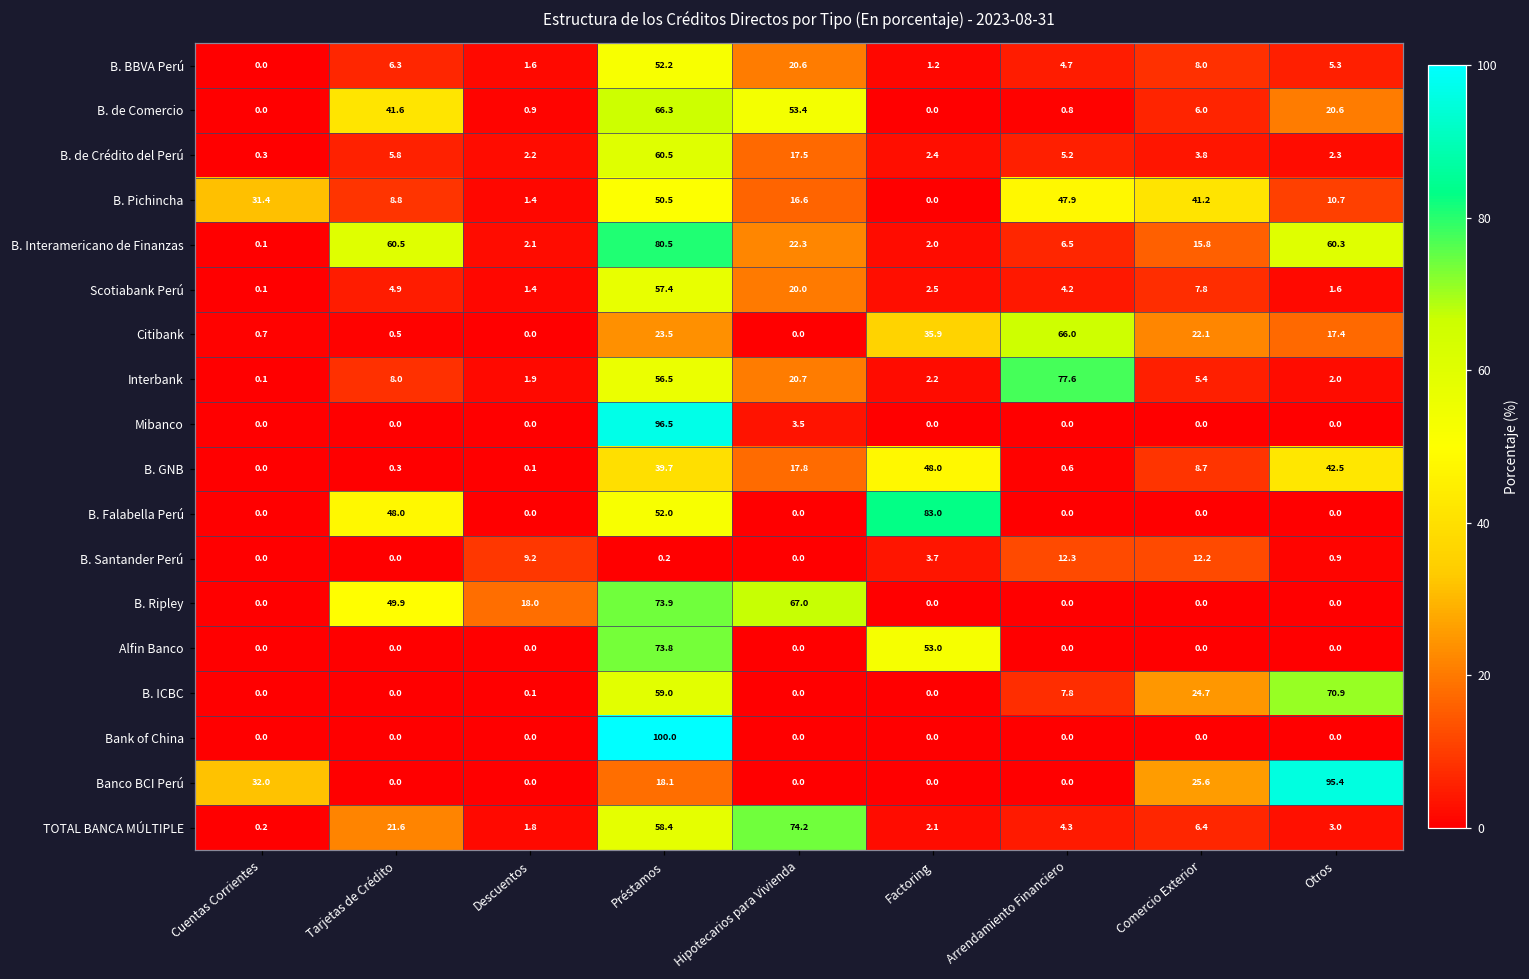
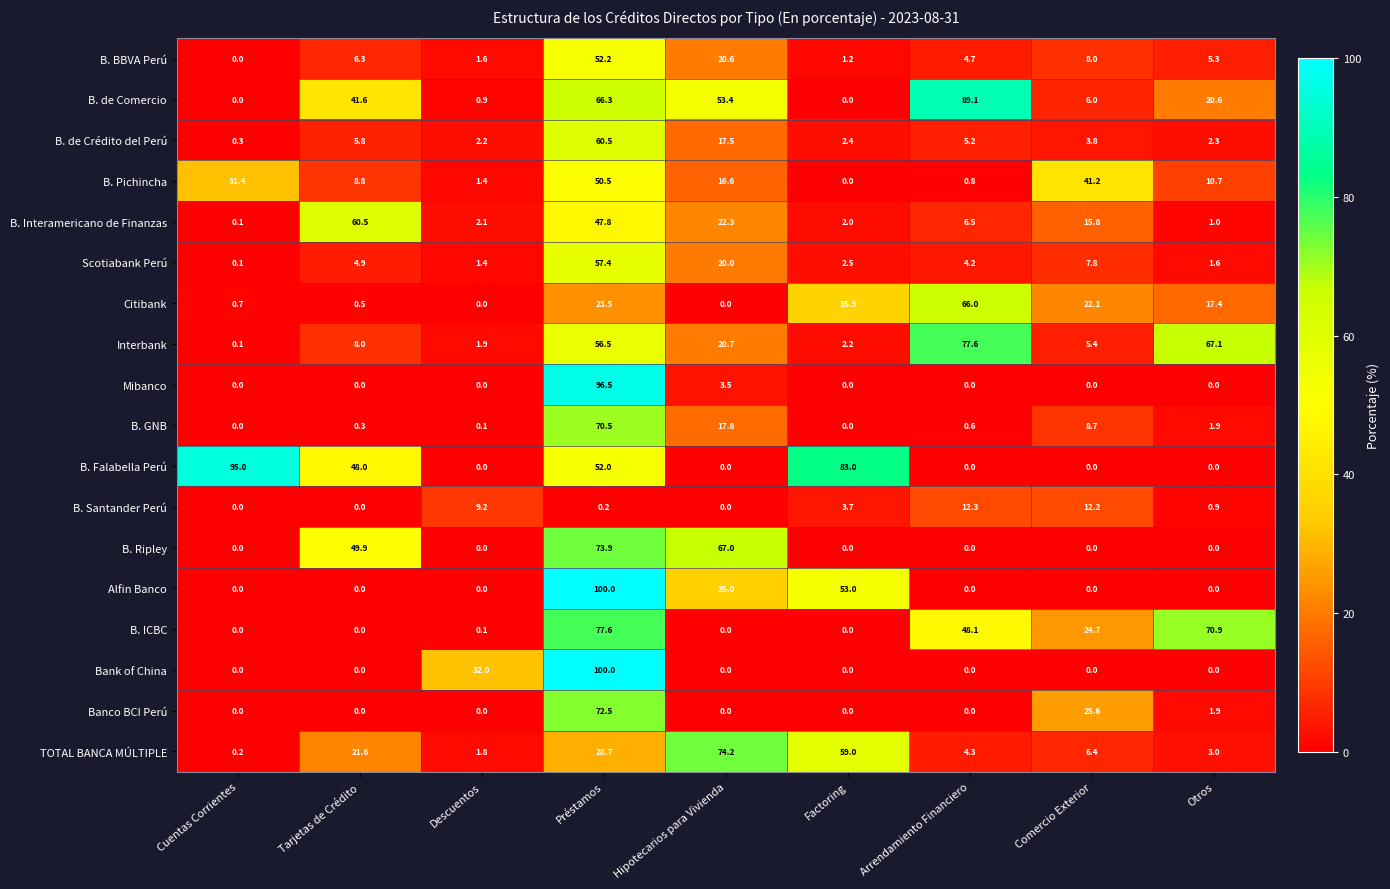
B. de Comercio, Arrendamiento Financiero: 0.8 -> 89.1
B. Pichincha, Arrendamiento Financiero: 47.9 -> 0.8
B. Interamericano de Finanzas, Préstamos: 80.5 -> 47.8
B. Interamericano de Finanzas, Otros: 60.3 -> 1.0
Interbank, Otros: 2.0 -> 67.1
B. GNB, Préstamos: 39.7 -> 70.5
B. GNB, Factoring: 48.0 -> 0.0
B. GNB, Otros: 42.5 -> 1.9
B. Falabella Perú, Cuentas Corrientes: 0.0 -> 95.0
B. Ripley, Descuentos: 18.0 -> 0.0
Alfin Banco, Préstamos: 73.8 -> 100.0
Alfin Banco, Hipotecarios para Vivienda: 0.0 -> 35.0
B. ICBC, Préstamos: 59.0 -> 77.6
B. ICBC, Arrendamiento Financiero: 7.8 -> 48.1
Bank of China, Descuentos: 0.0 -> 32.0
Banco BCI Perú, Cuentas Corrientes: 32.0 -> 0.0
Banco BCI Perú, Préstamos: 18.1 -> 72.5
Banco BCI Perú, Otros: 95.4 -> 1.9
TOTAL BANCA MÚLTIPLE, Préstamos: 58.4 -> 28.7
TOTAL BANCA MÚLTIPLE, Factoring: 2.1 -> 59.0
